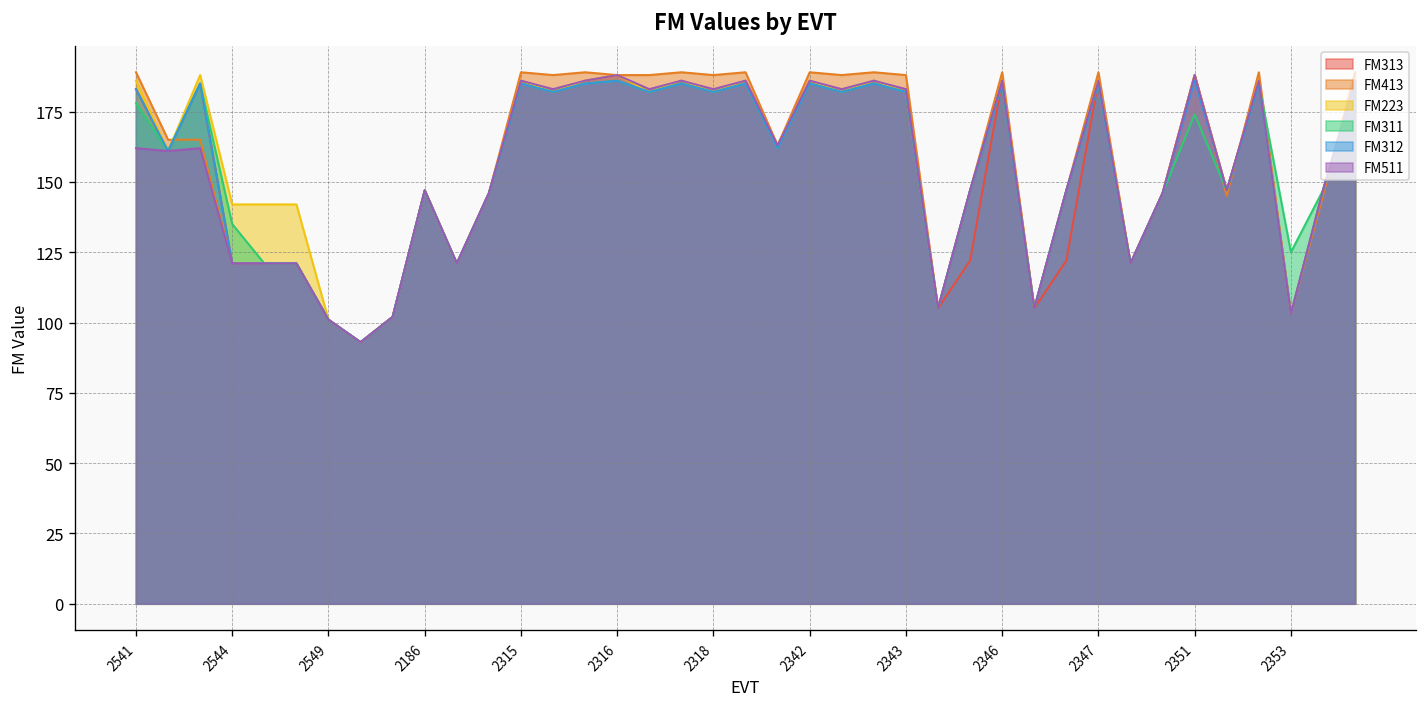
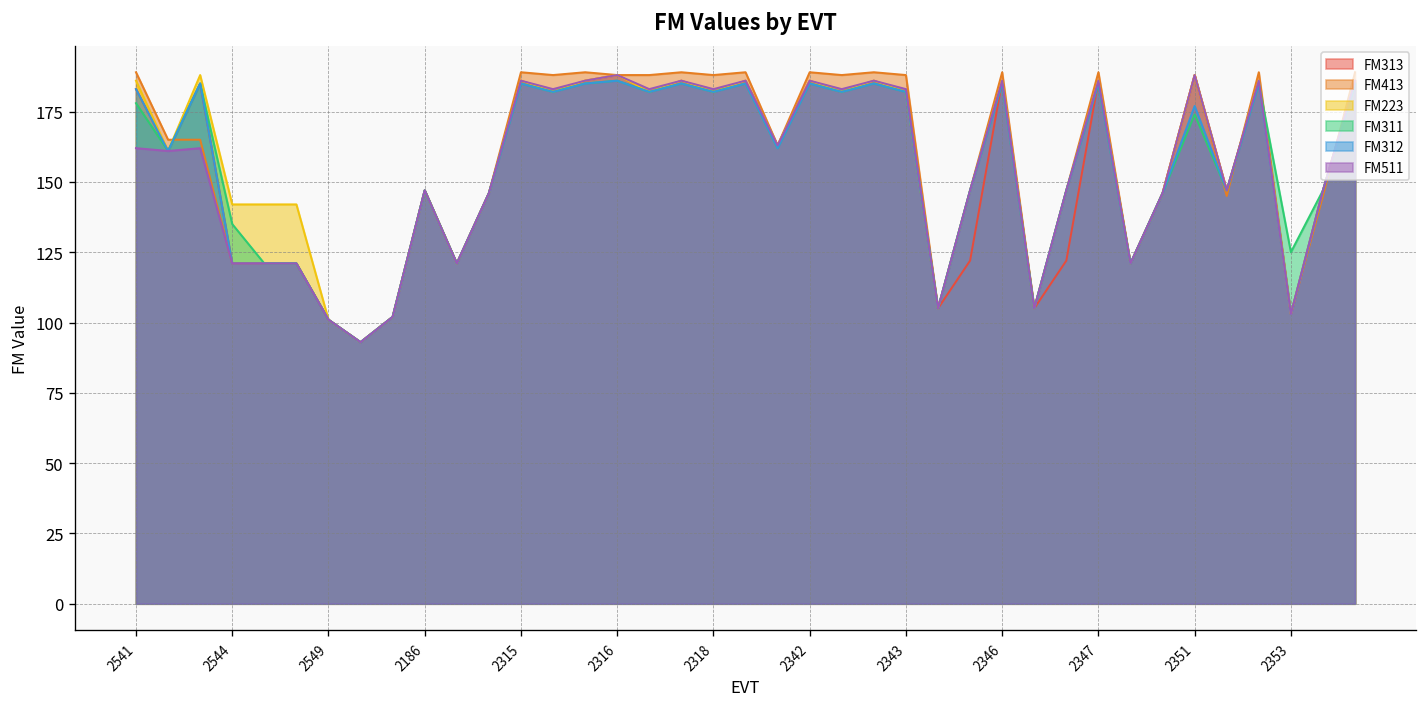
FM312, 2351: 186 -> 177
